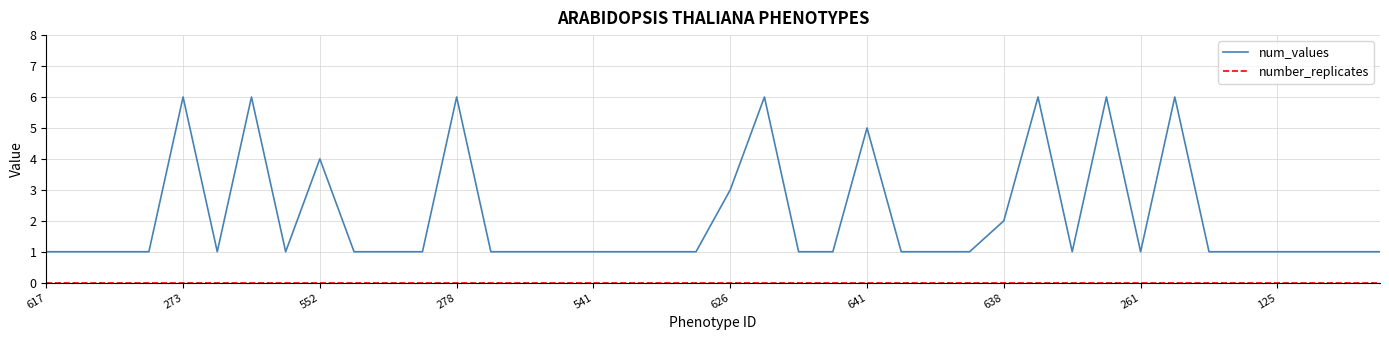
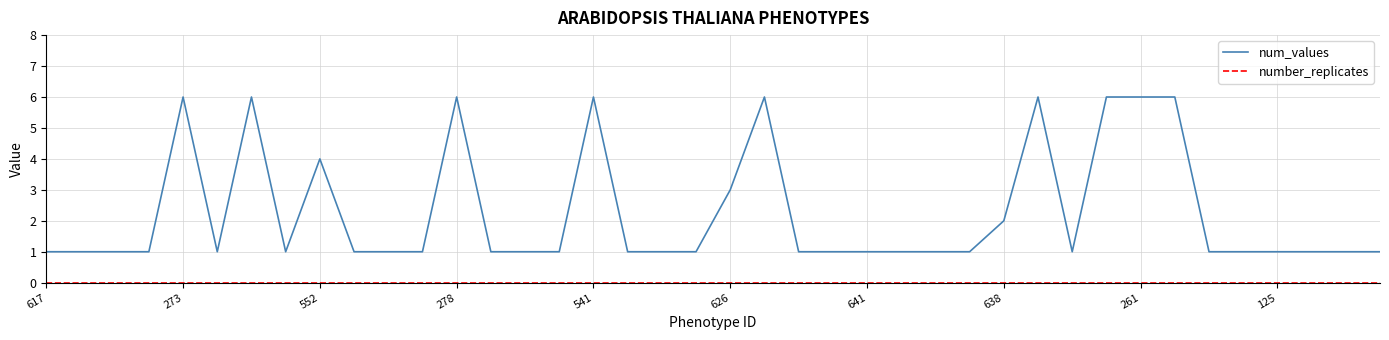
num_values, 541: 1 -> 6
num_values, 641: 5 -> 1
num_values, 261: 1 -> 6
